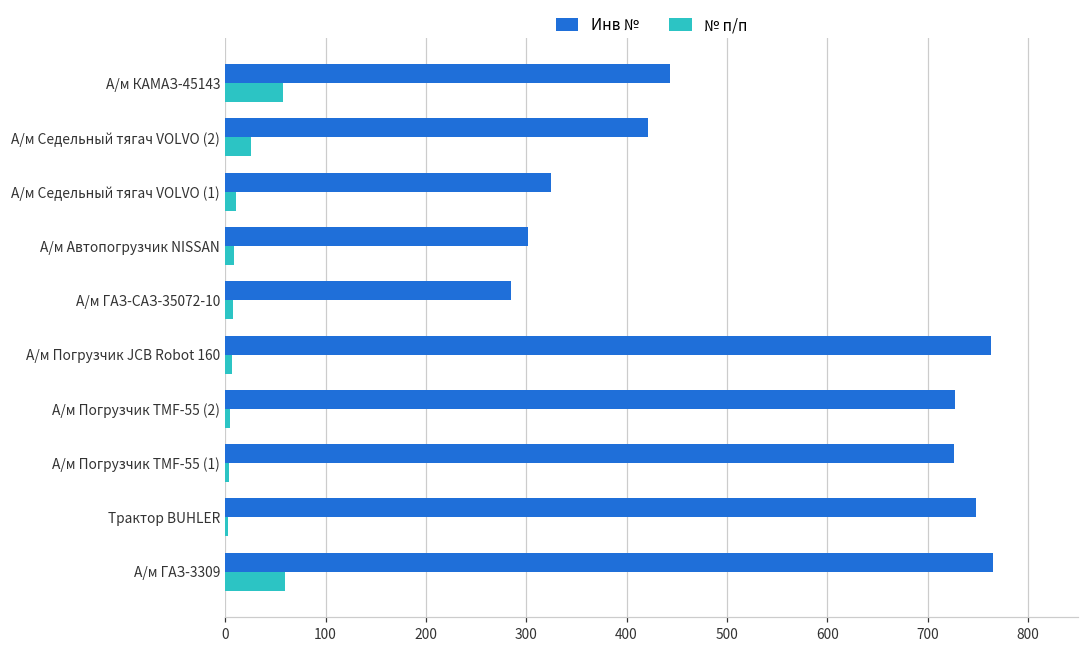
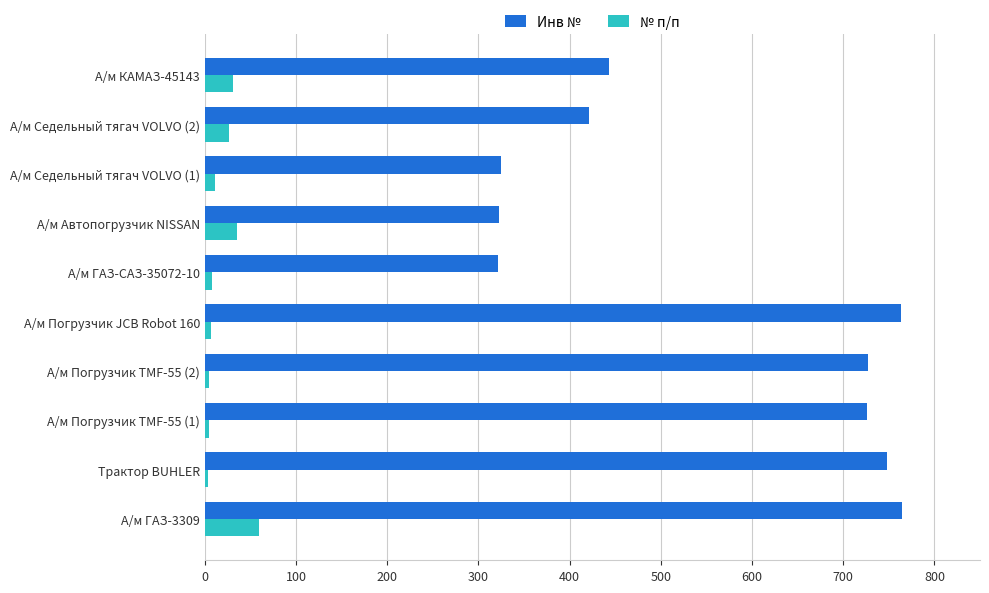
№ п/п, А/м КАМАЗ-45143: 60 -> 30
Инв №, А/м Автопогрузчик NISSAN: 300 -> 320
№ п/п, А/м Автопогрузчик NISSAN: 10 -> 40
Инв №, А/м ГАЗ-САЗ-35072-10: 290 -> 320
